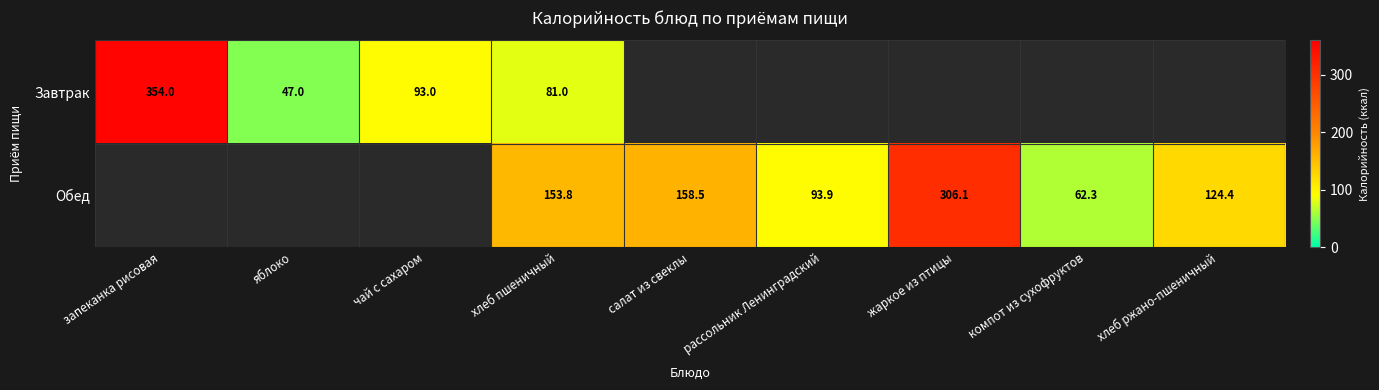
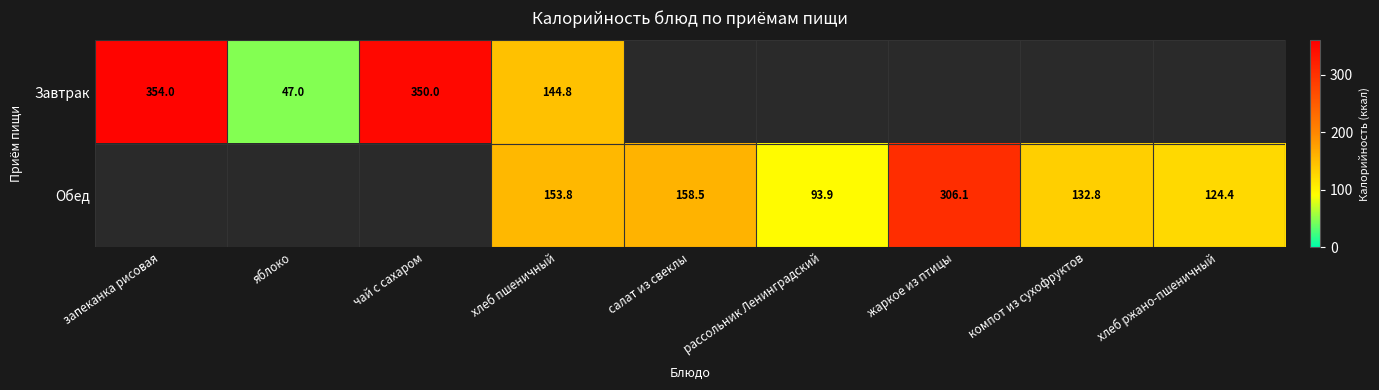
Завтрак, чай с сахаром: 93.0 -> 350.0
Завтрак, хлеб пшеничный: 81.0 -> 144.8
Обед, компот из сухофруктов: 62.3 -> 132.8
